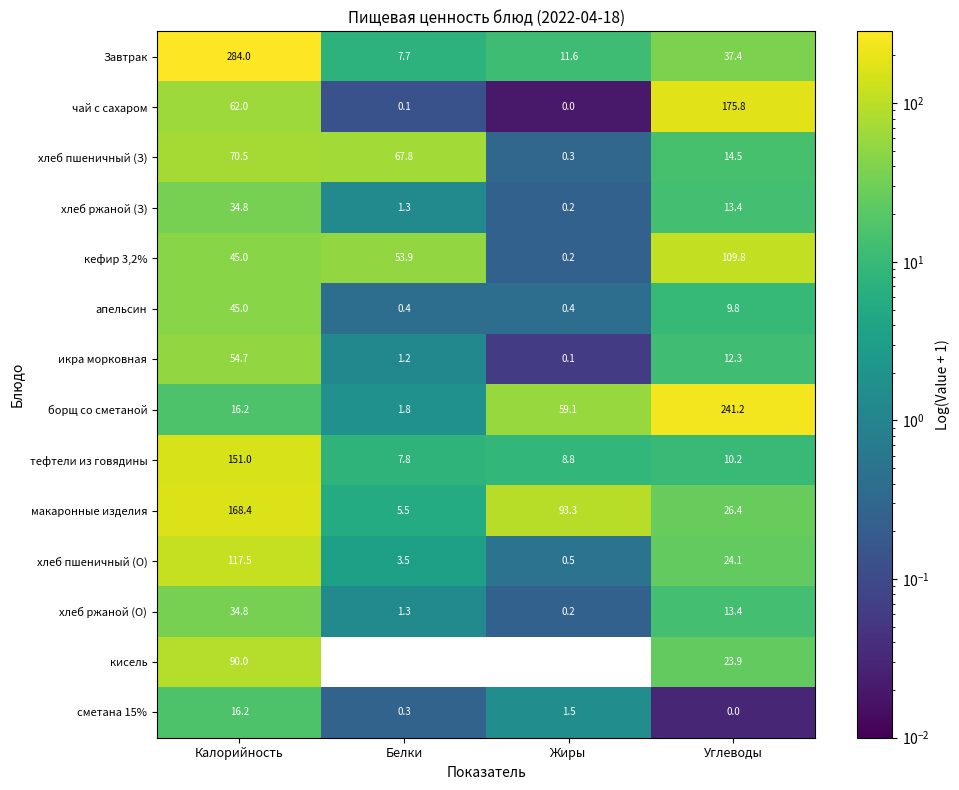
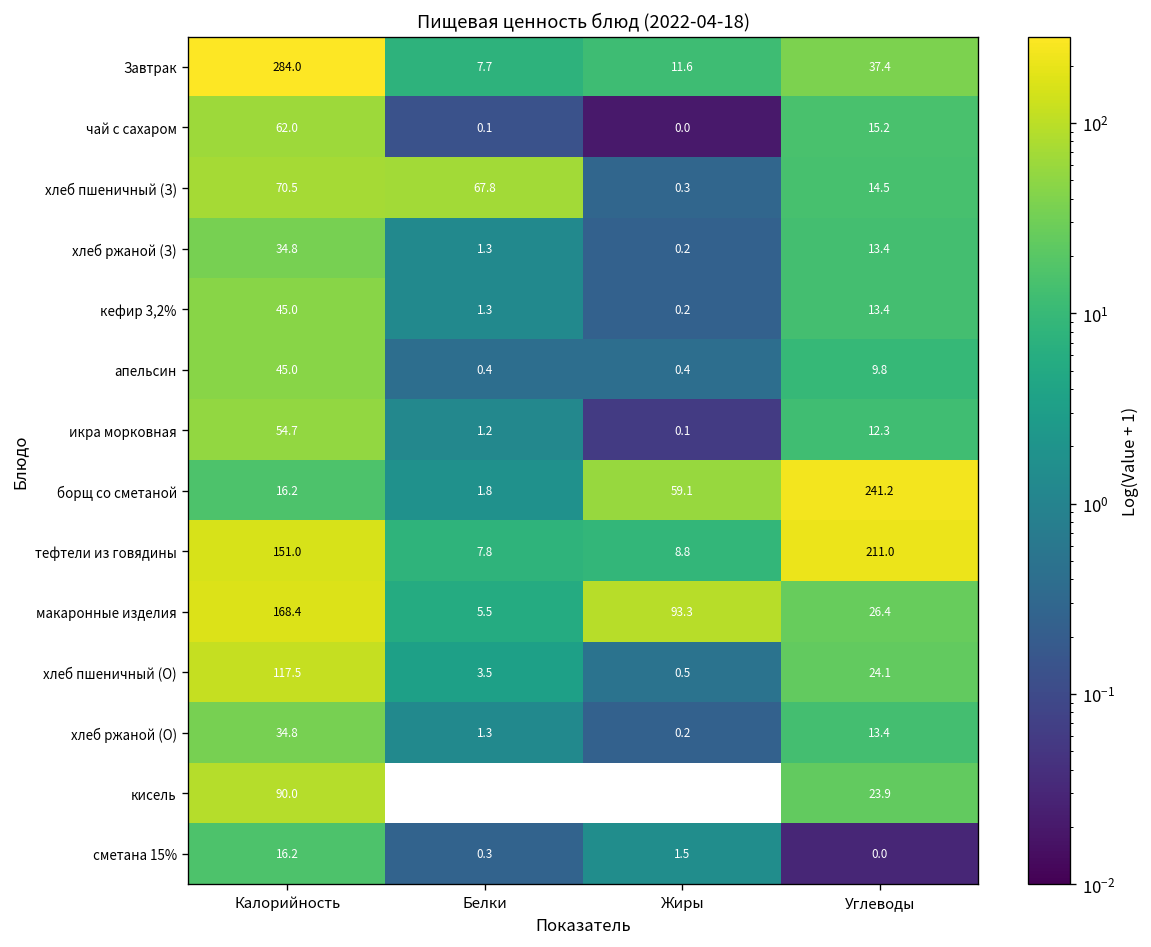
чай с сахаром, Углеводы: 175.8 -> 15.2
кефир 3,2%, Белки: 53.9 -> 1.3
кефир 3,2%, Углеводы: 109.8 -> 13.4
тефтели из говядины, Углеводы: 10.2 -> 211.0
